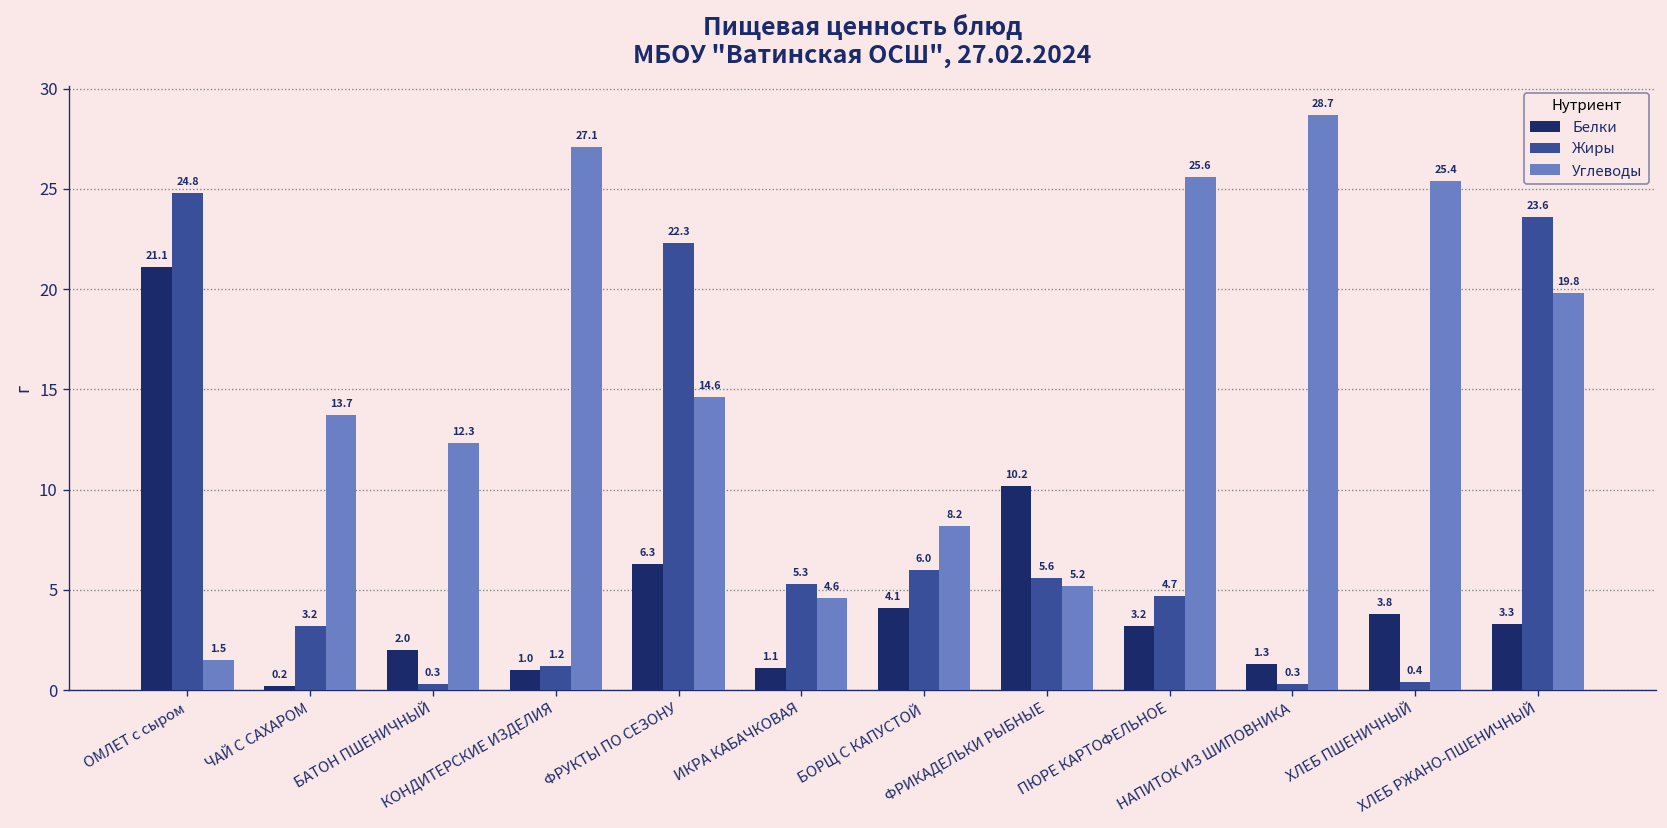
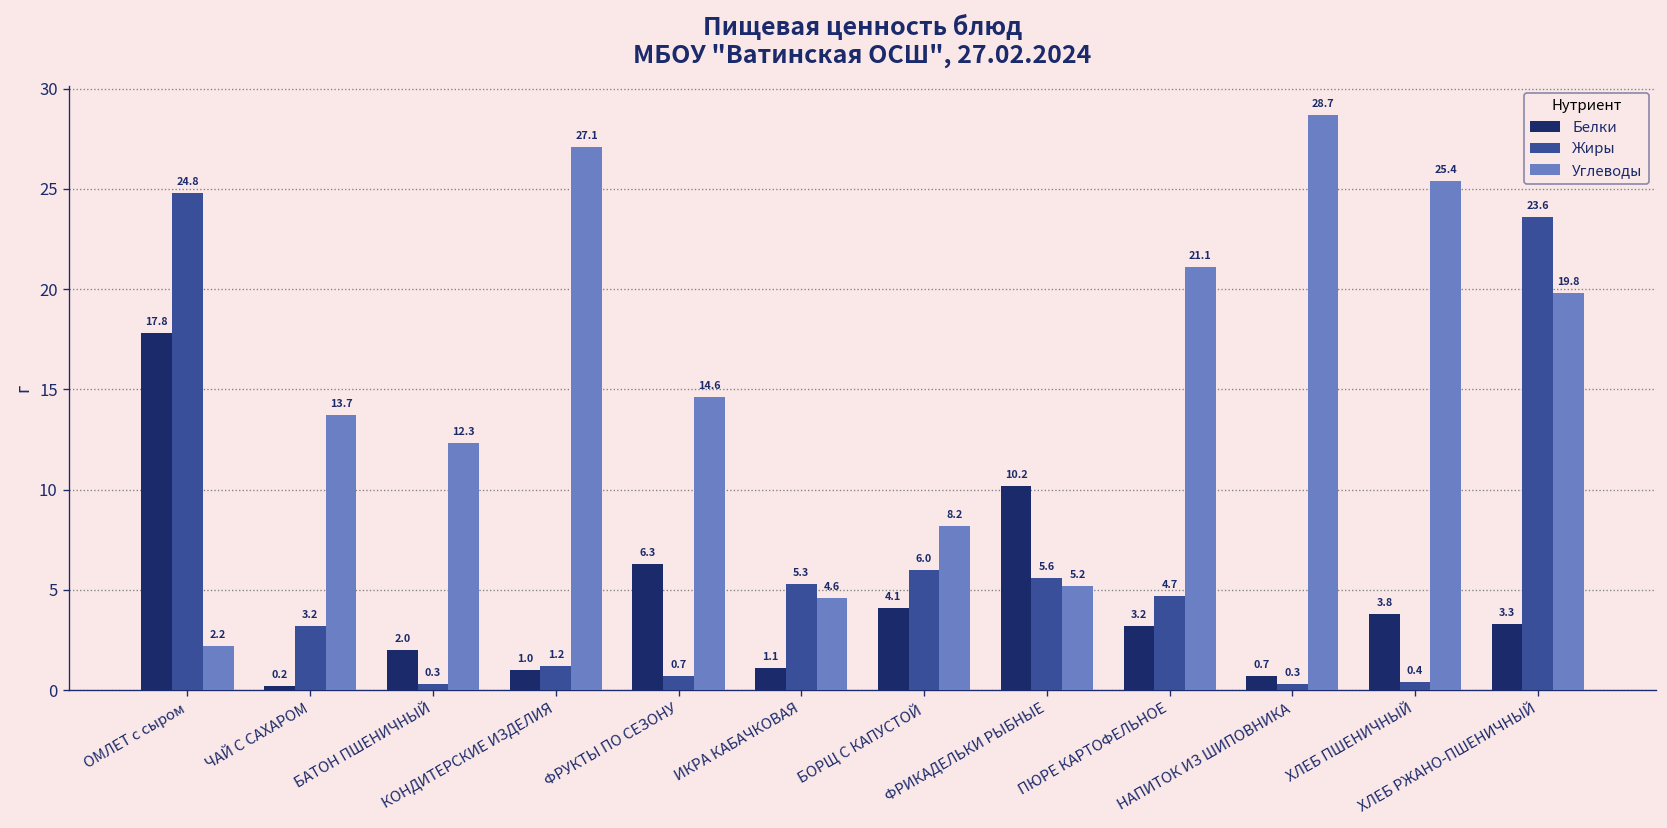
Белки, ОМЛЕТ с сыром: 21.1 -> 17.8
Углеводы, ОМЛЕТ с сыром: 1.5 -> 2.2
Жиры, ФРУКТЫ ПО СЕЗОНУ: 22.3 -> 0.7
Углеводы, ПЮРЕ КАРТОФЕЛЬНОЕ: 25.6 -> 21.1
Белки, НАПИТОК ИЗ ШИПОВНИКА: 1.3 -> 0.7
